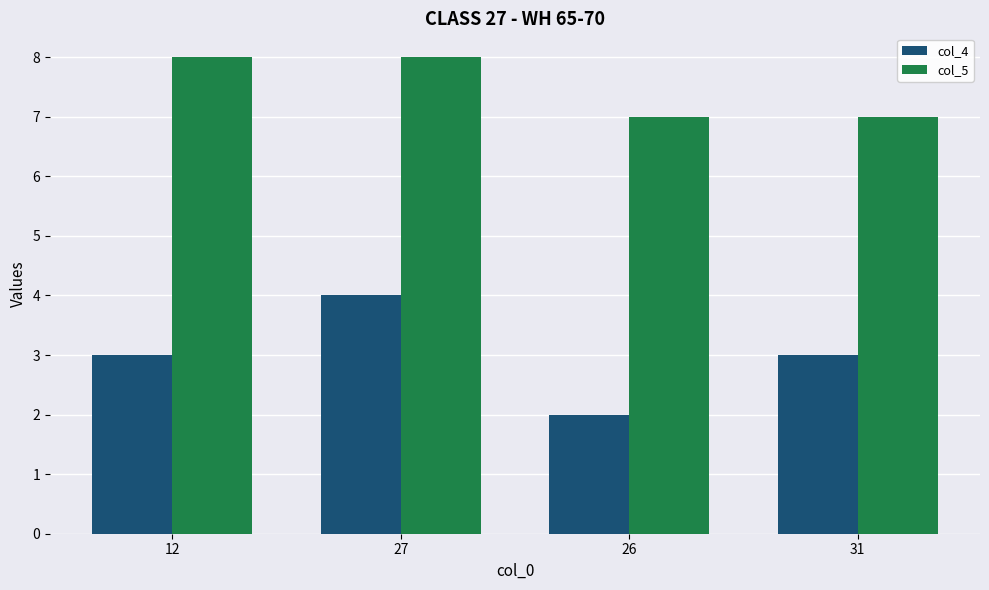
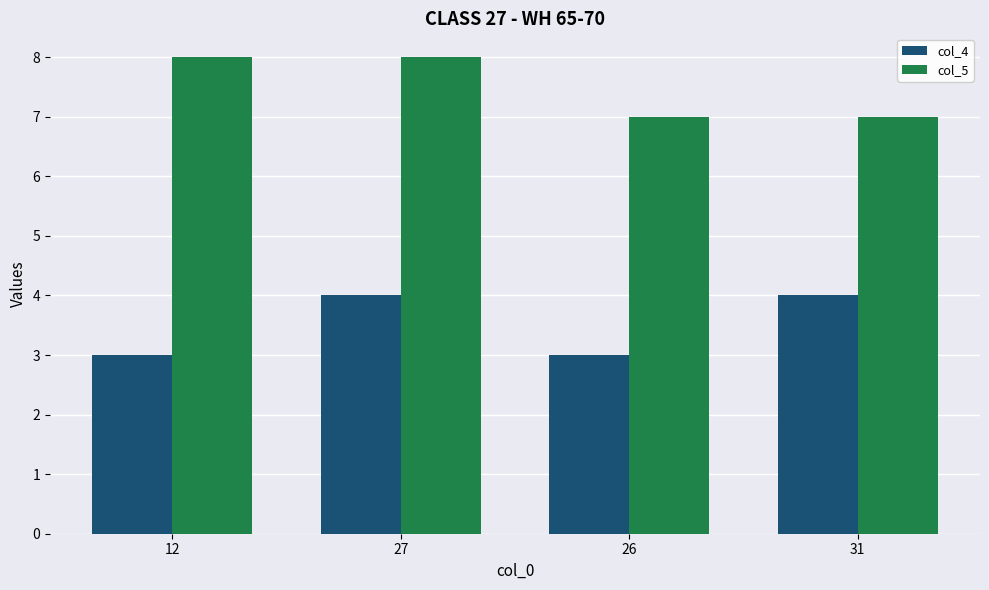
col_4, 26: 2 -> 3
col_4, 31: 3 -> 4
